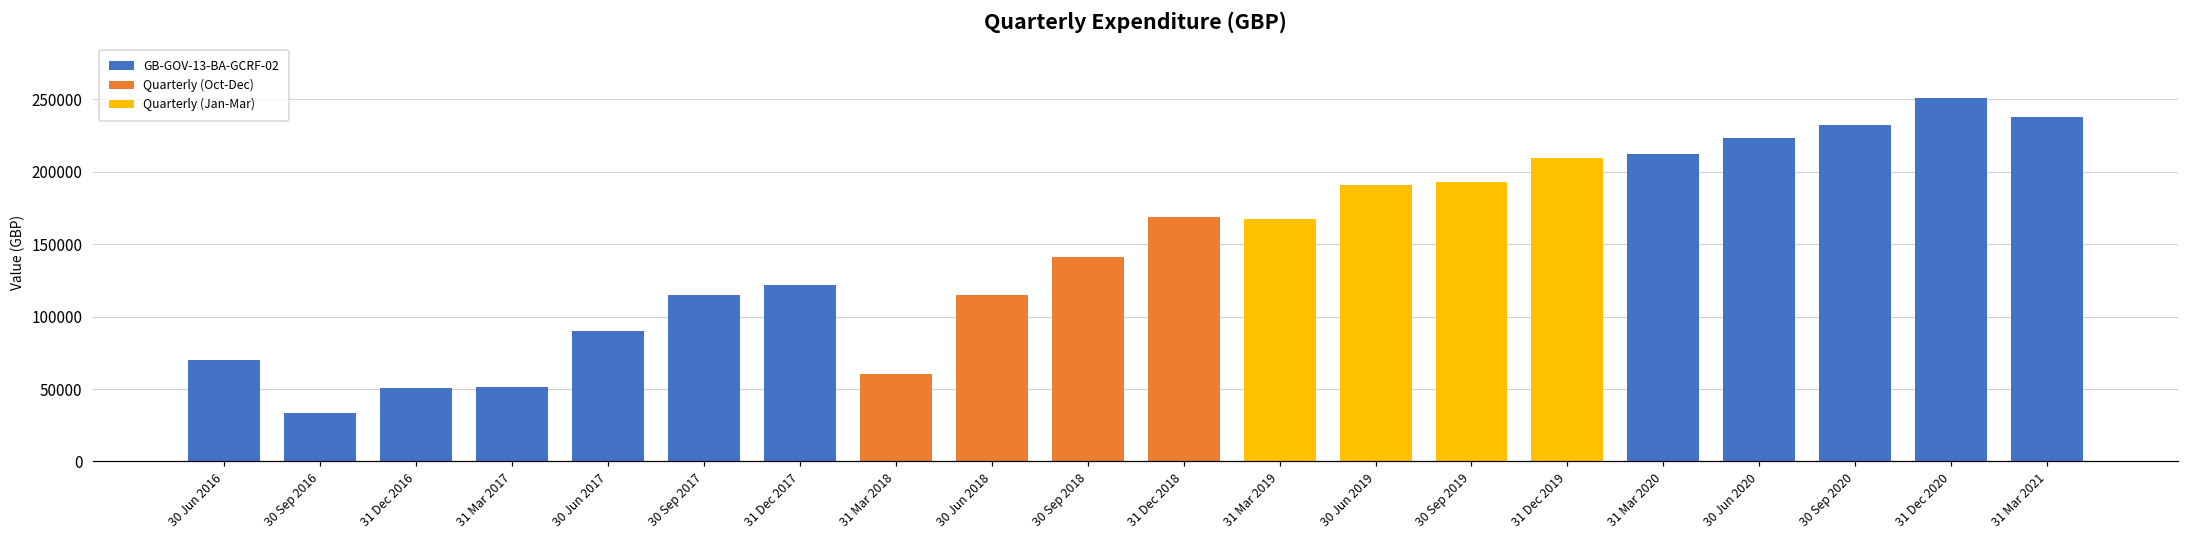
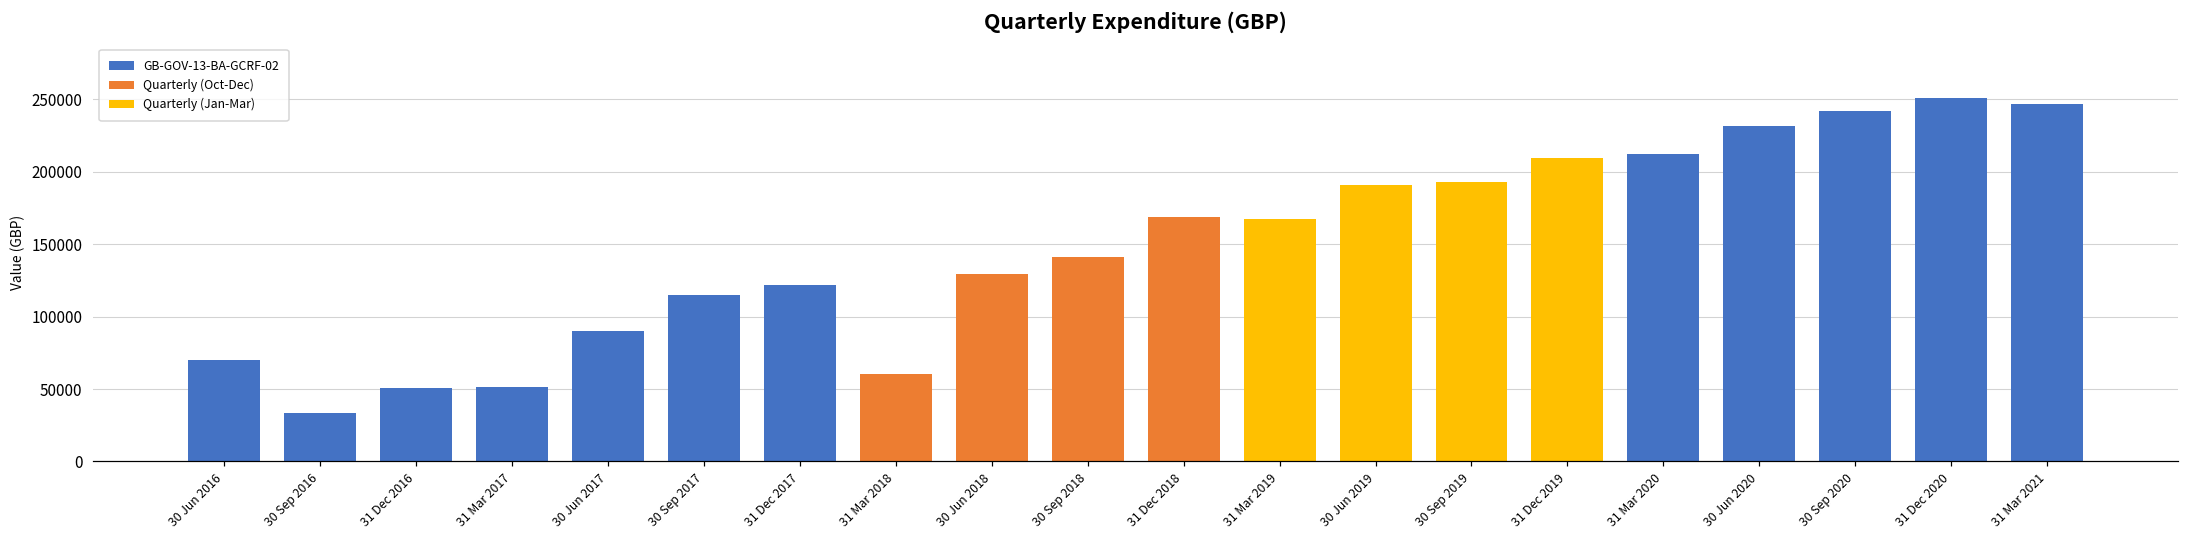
30 Jun 2018: 115000 -> 129000
30 Jun 2020: 223000 -> 232000
30 Sep 2020: 232000 -> 242000
31 Mar 2021: 238000 -> 246000
